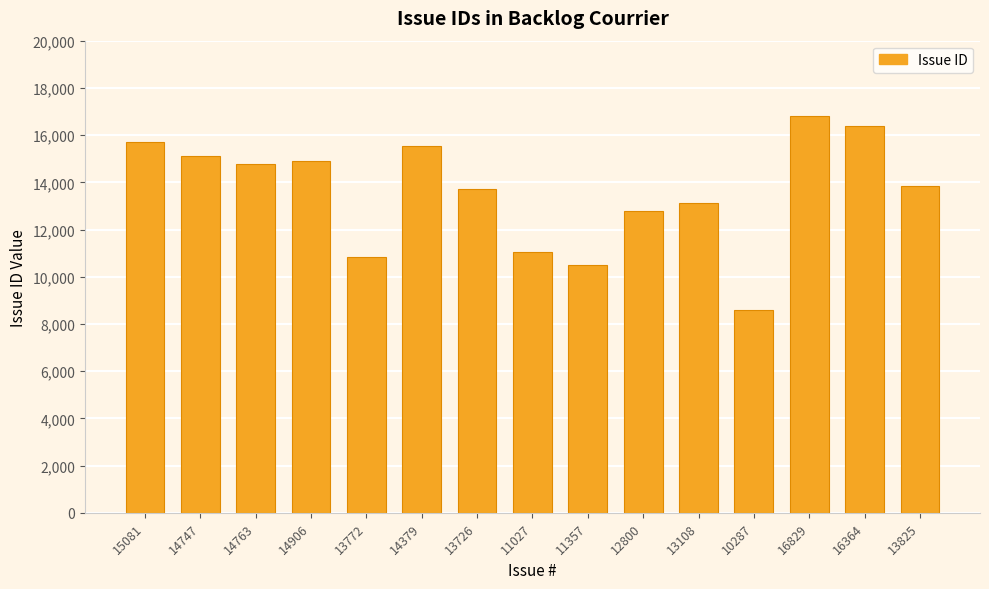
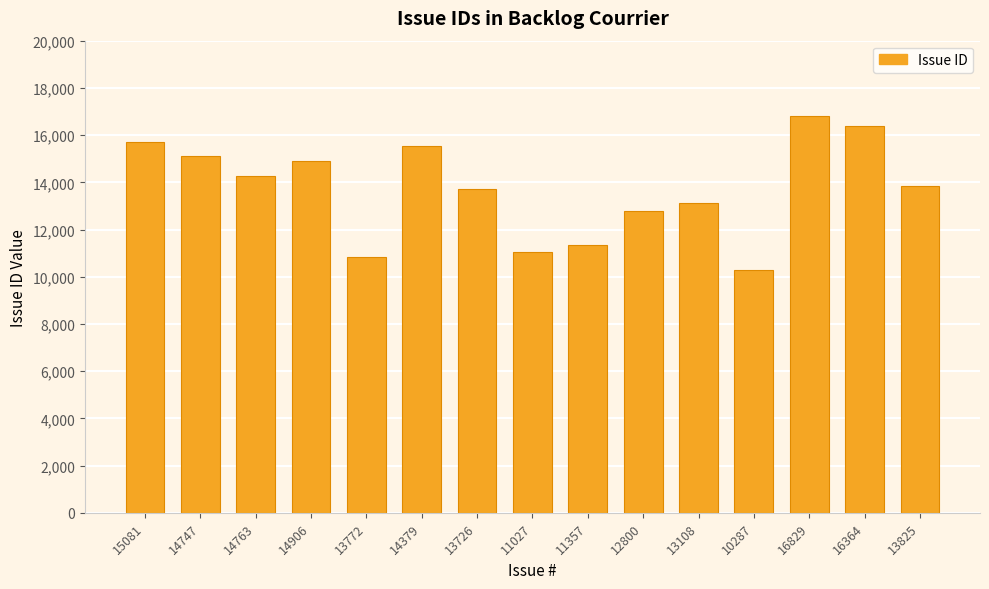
14763: 14,800 -> 14,300
11357: 10,500 -> 11,400
10287: 8,600 -> 10,300
